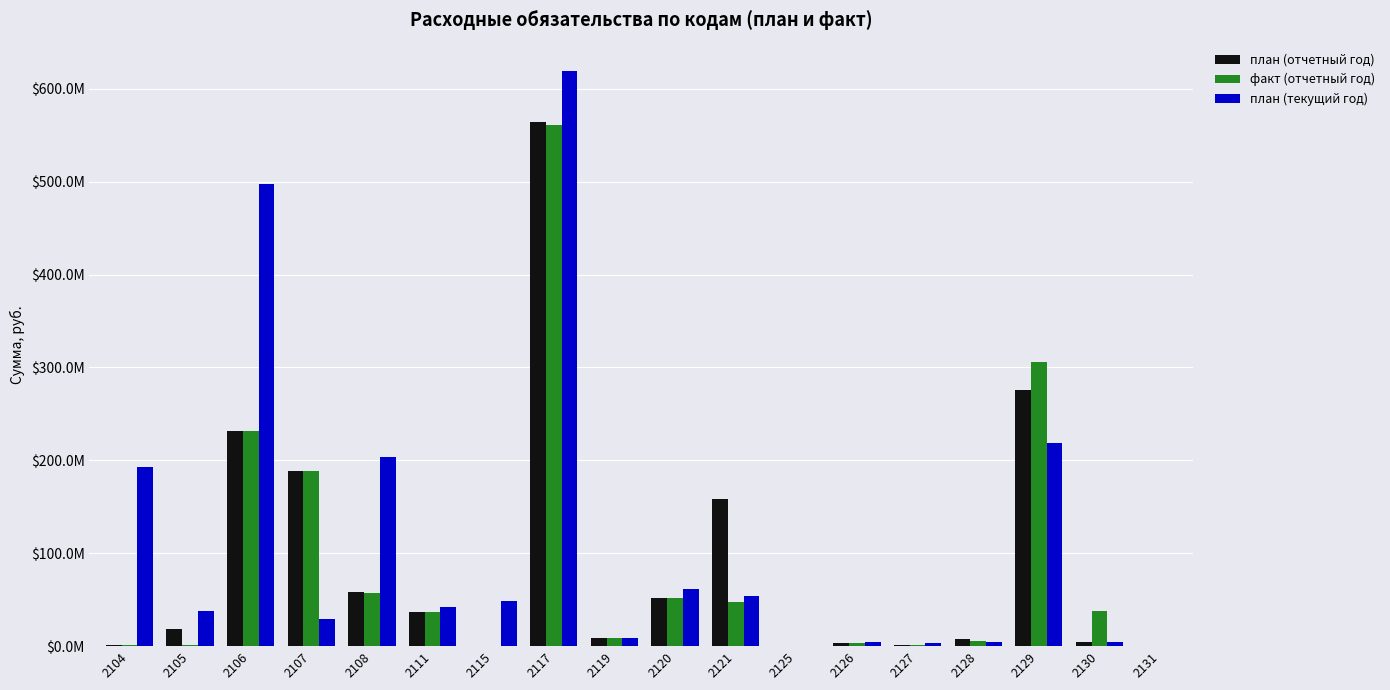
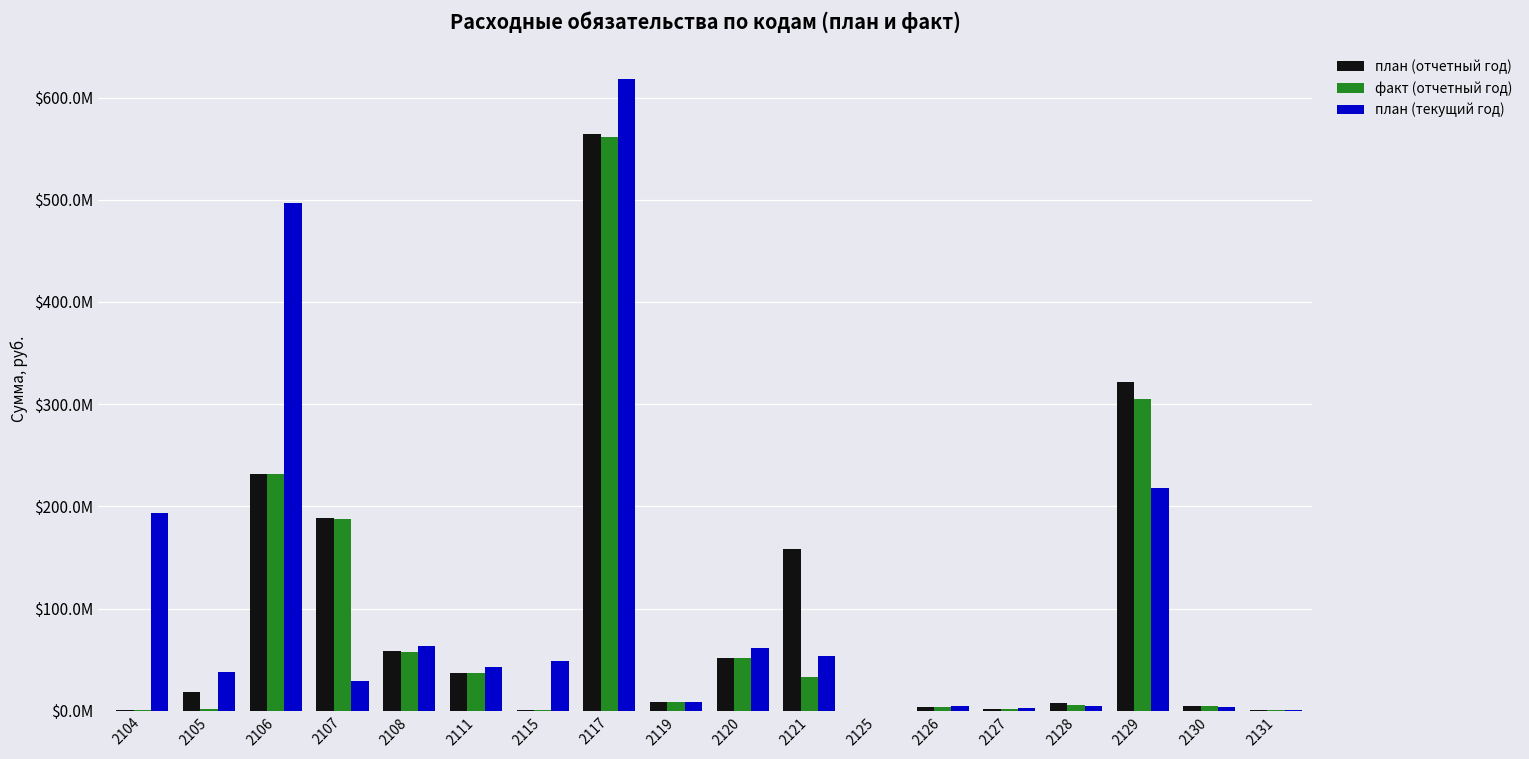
план (текущий год), 2108: $200000000 -> $60000000
факт (отчетный год), 2121: $50000000 -> $30000000
план (отчетный год), 2129: $280000000 -> $320000000
факт (отчетный год), 2130: $40000000 -> $0
